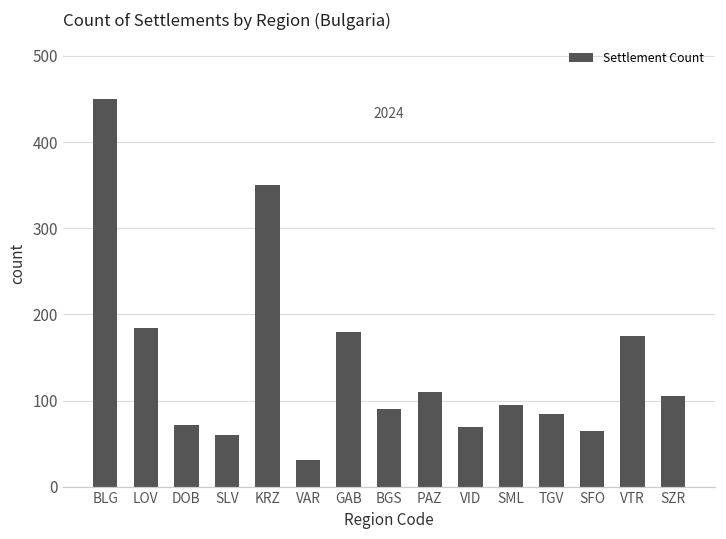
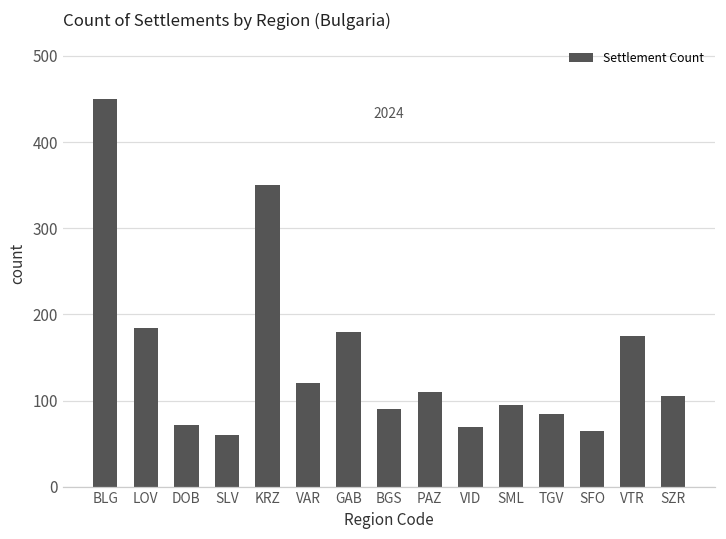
VAR: 30 -> 120
